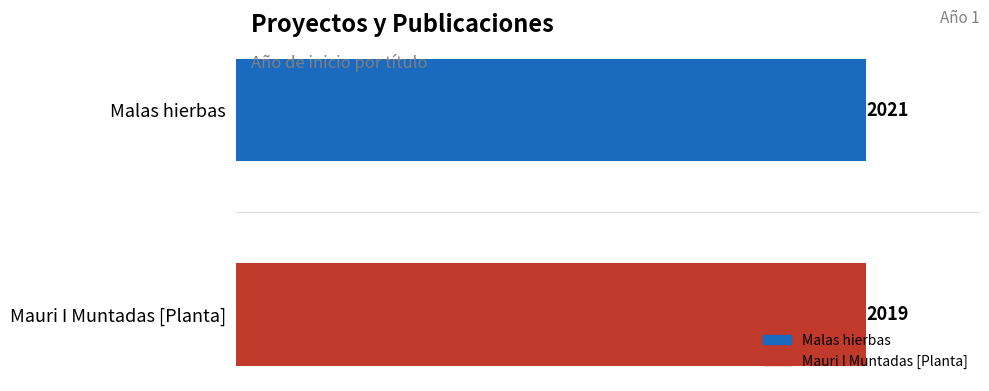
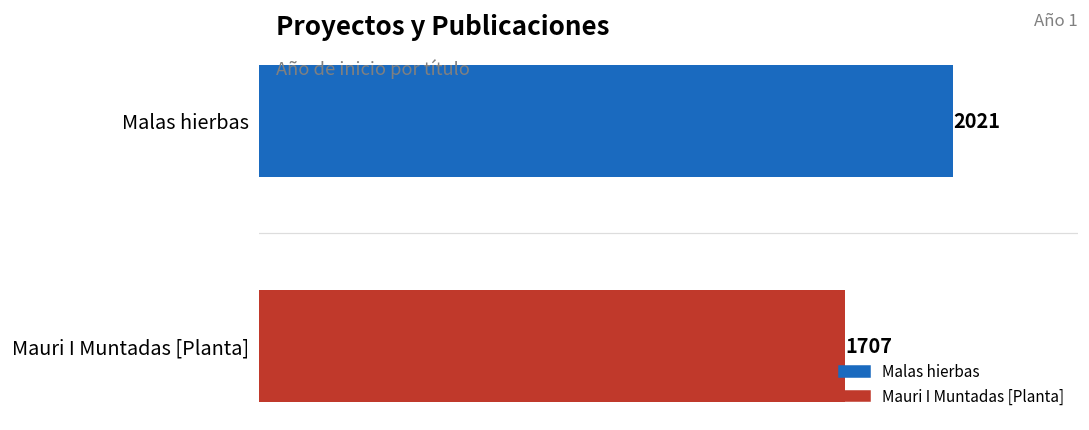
Mauri I Muntadas [Planta]: 2019 -> 1707
